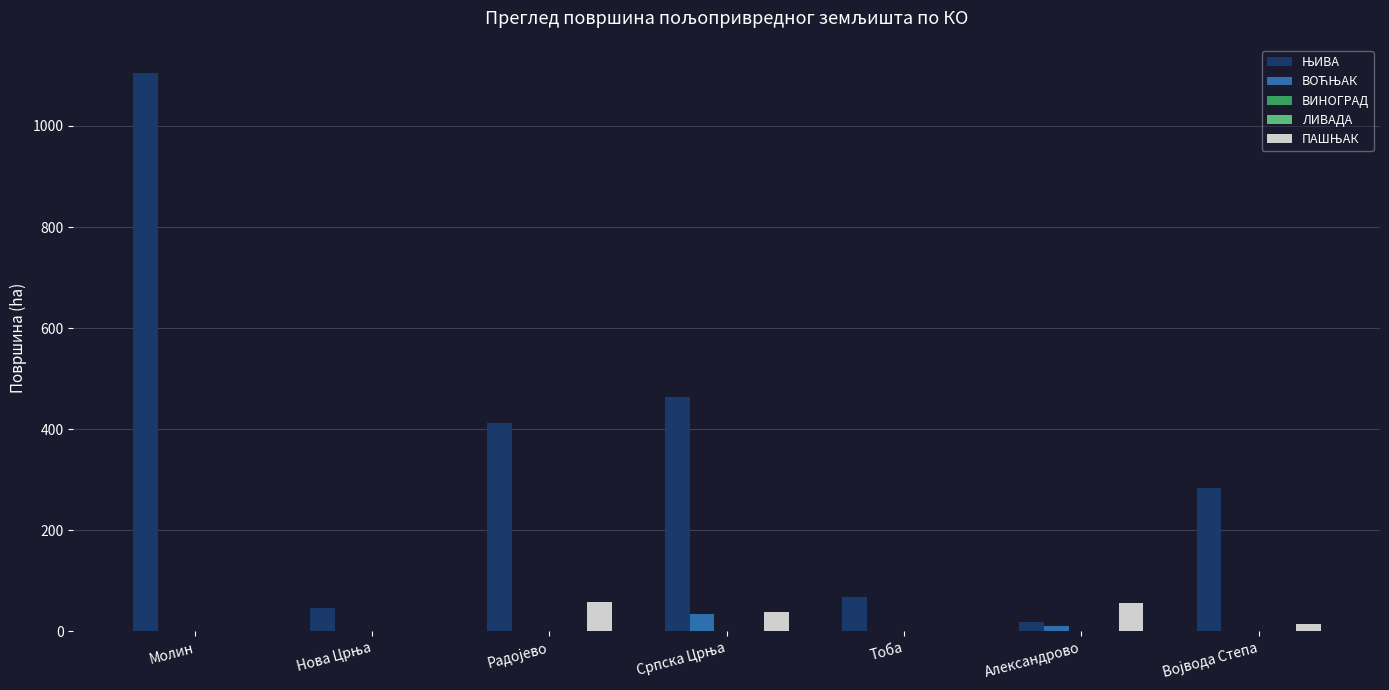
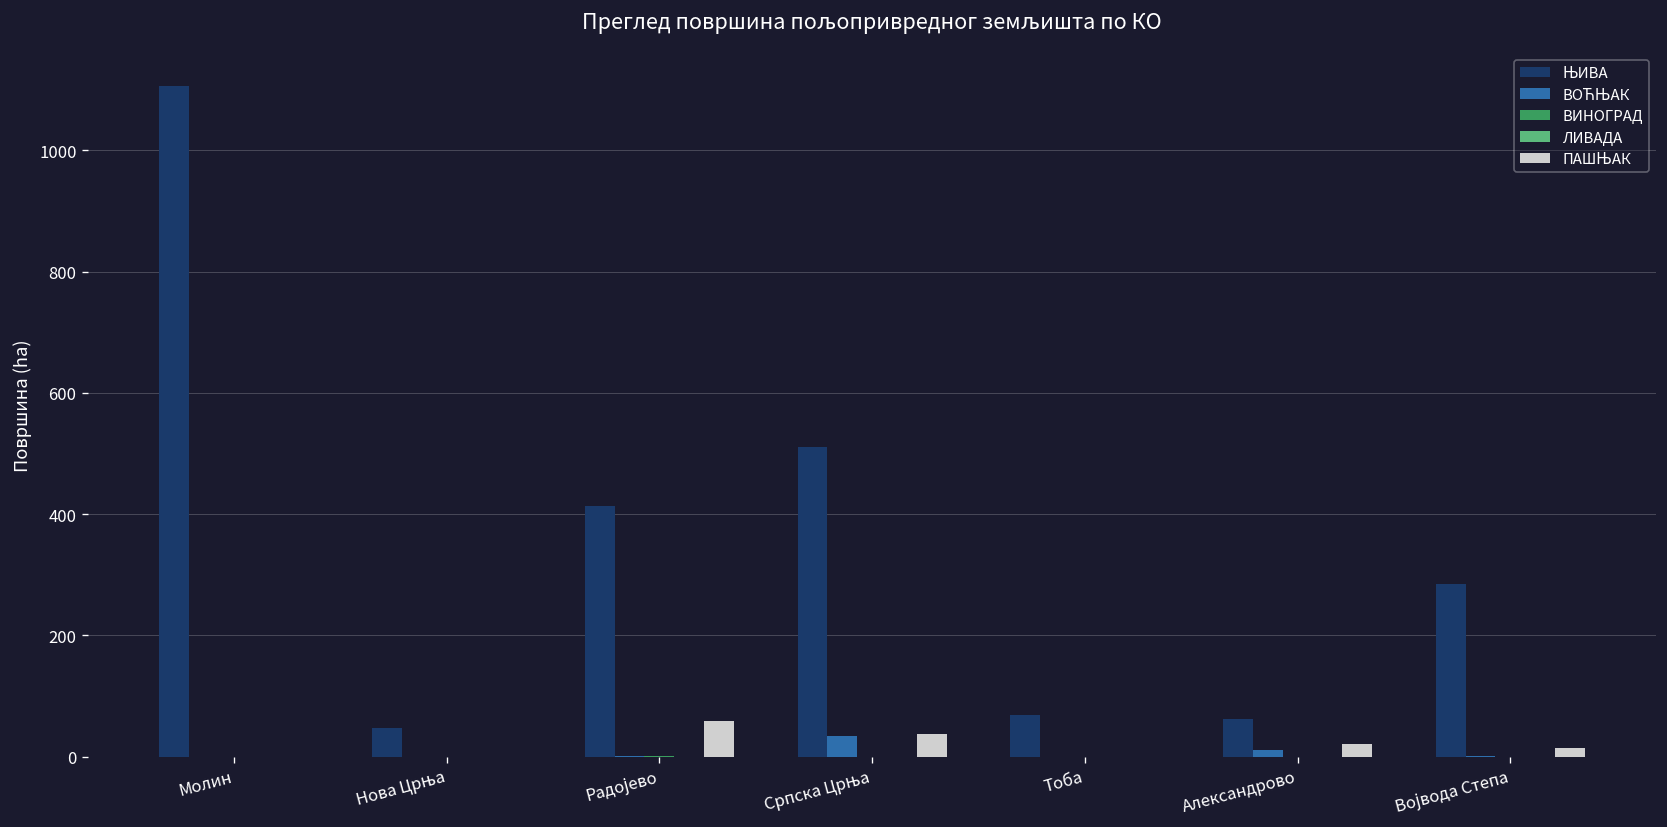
ЊИВА, Српска Црња: 460 -> 510
ЊИВА, Александрово: 20 -> 60
ПАШЊАК, Александрово: 60 -> 20
